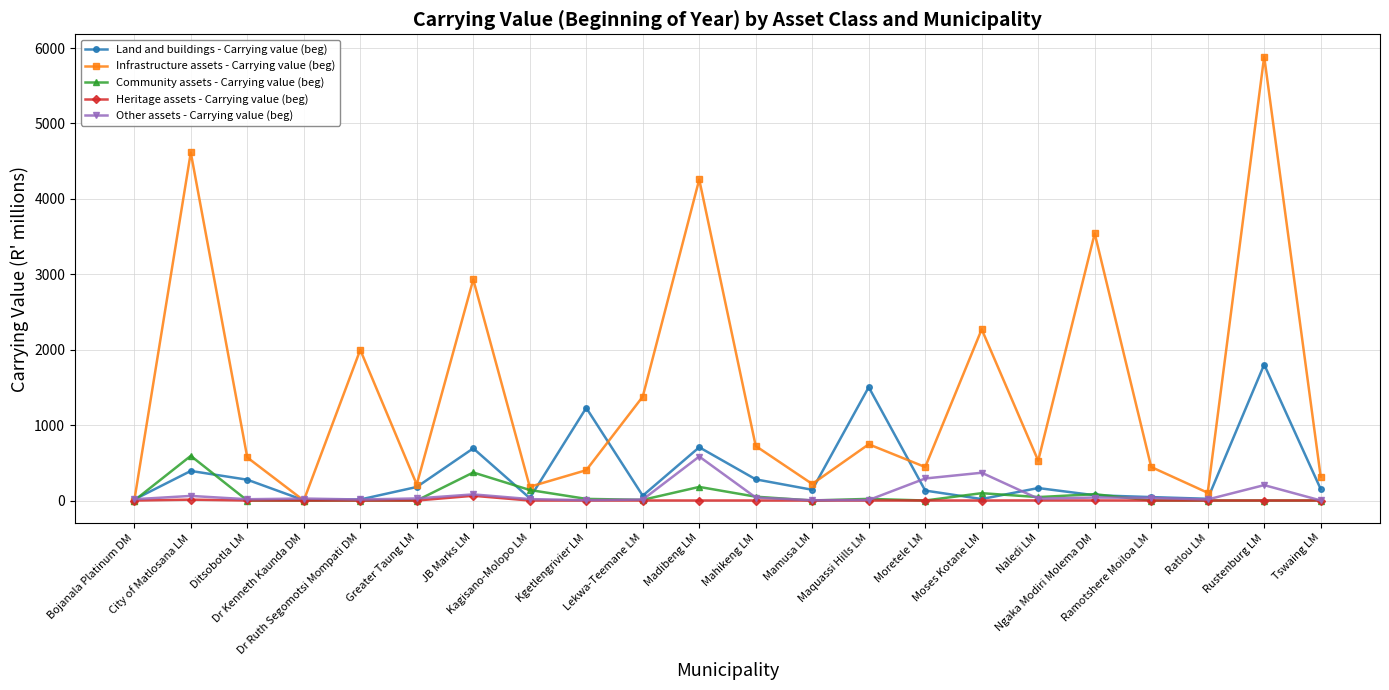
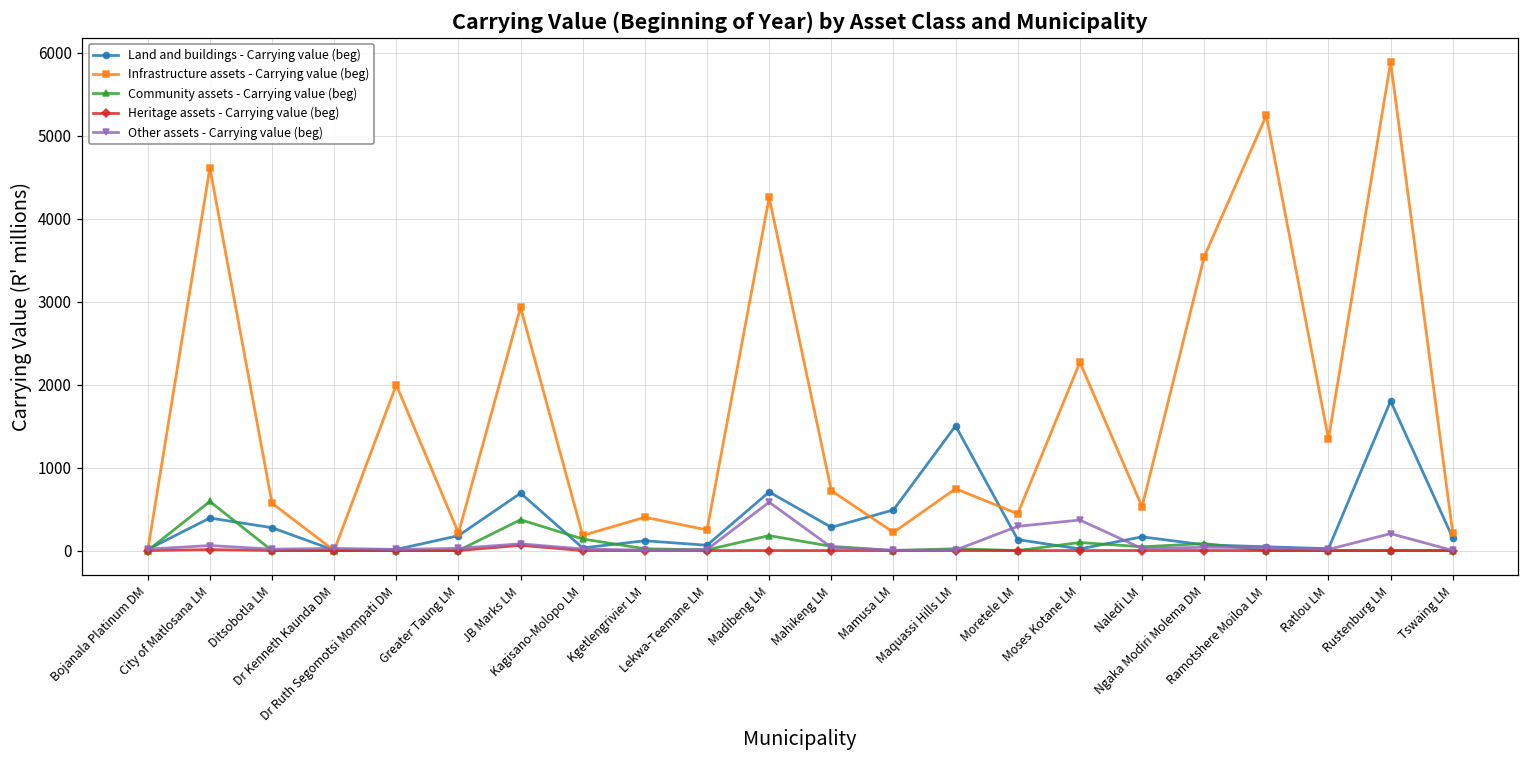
Land and buildings - Carrying value (beg), Kgetlengrivier LM: 1200 -> 100
Infrastructure assets - Carrying value (beg), Lekwa-Teemane LM: 1400 -> 200
Land and buildings - Carrying value (beg), Mamusa LM: 100 -> 500
Infrastructure assets - Carrying value (beg), Ramotshere Moiloa LM: 400 -> 5200
Infrastructure assets - Carrying value (beg), Ratlou LM: 100 -> 1300
Infrastructure assets - Carrying value (beg), Tswaing LM: 300 -> 200
